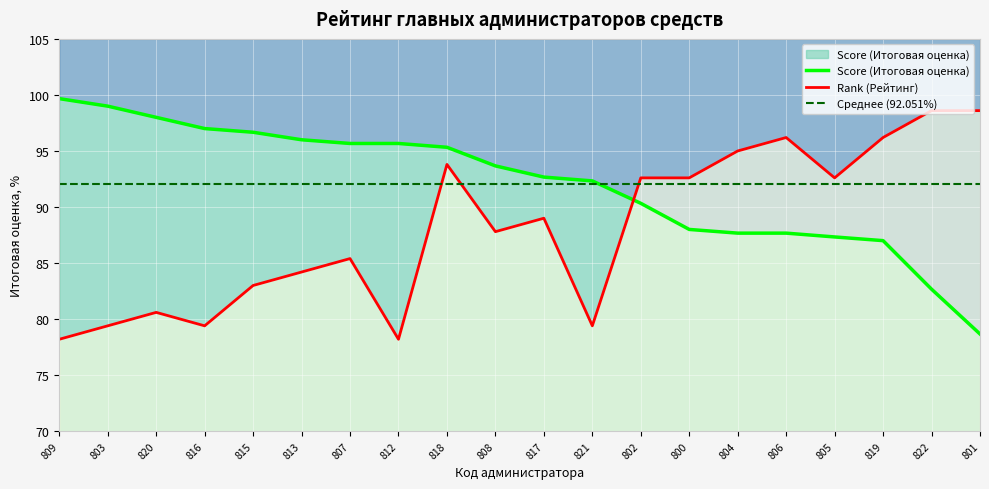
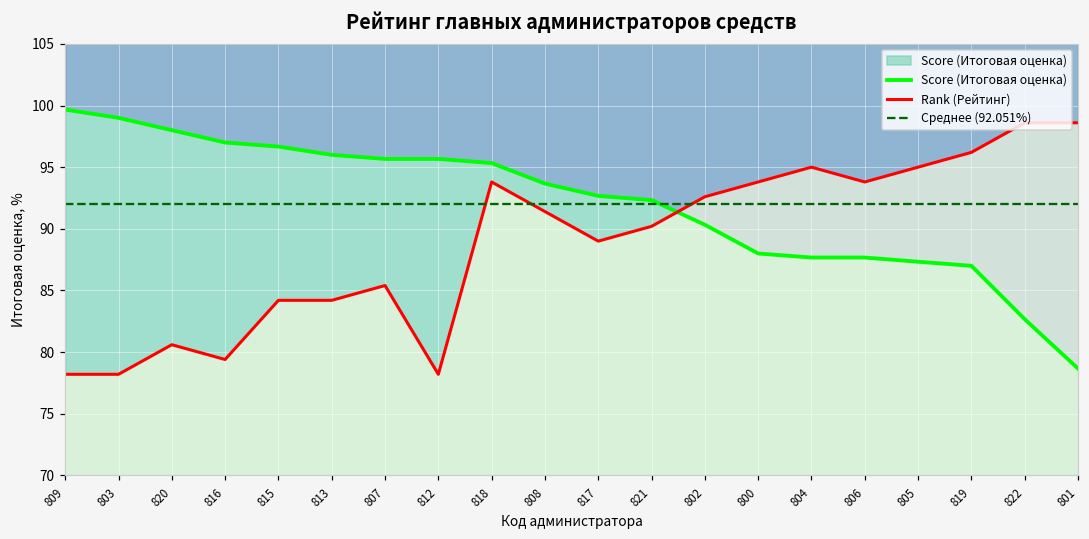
Rank (Рейтинг), 803: 79.4 -> 78.2
Rank (Рейтинг), 815: 83.0 -> 84.2
Rank (Рейтинг), 808: 87.8 -> 91.4
Rank (Рейтинг), 821: 79.4 -> 90.2
Rank (Рейтинг), 800: 92.6 -> 93.8
Rank (Рейтинг), 806: 96.2 -> 93.8
Rank (Рейтинг), 805: 92.6 -> 95.0
